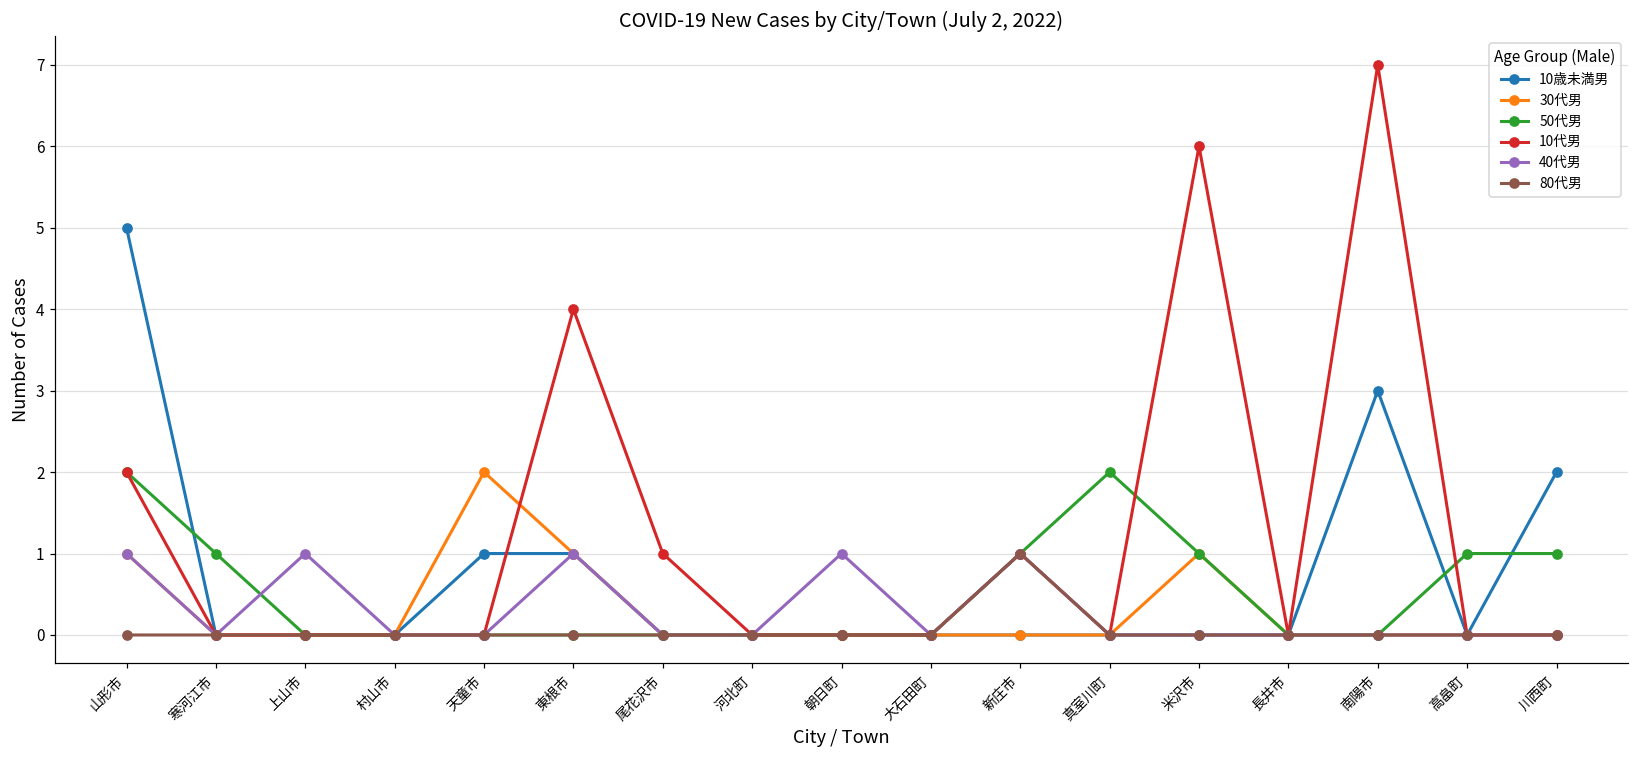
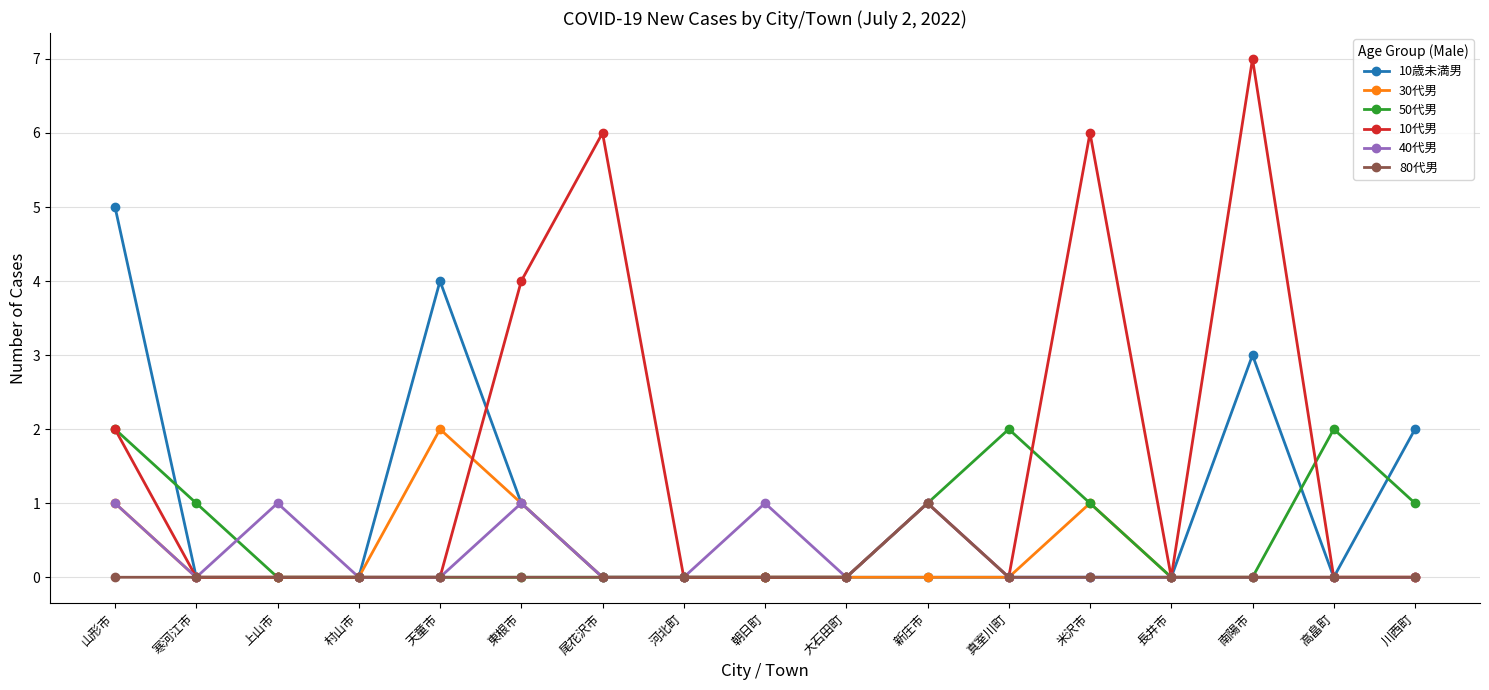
10歳未満男, 天童市: 1 -> 4
10代男, 尾花沢市: 1 -> 6
50代男, 高畠町: 1 -> 2
